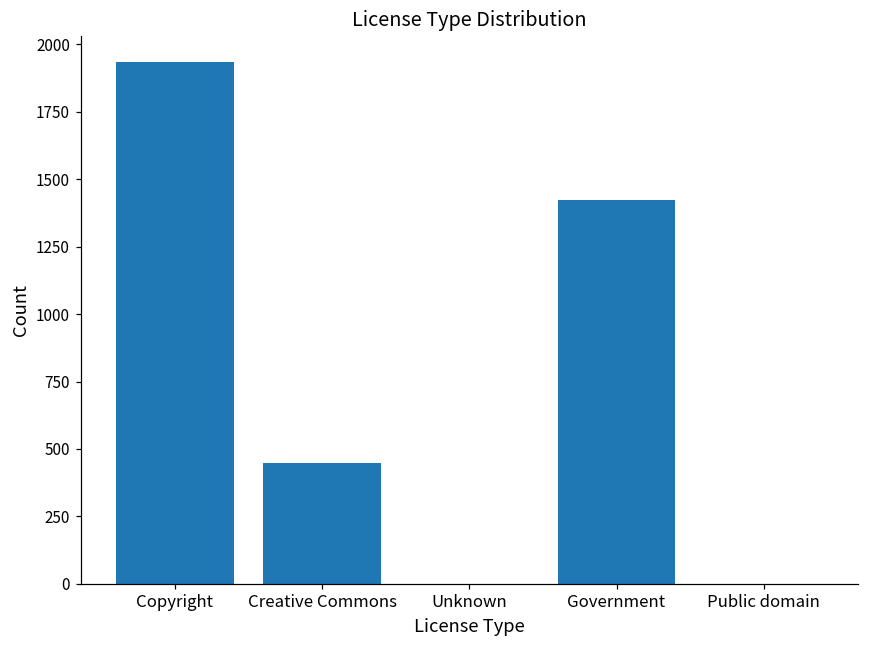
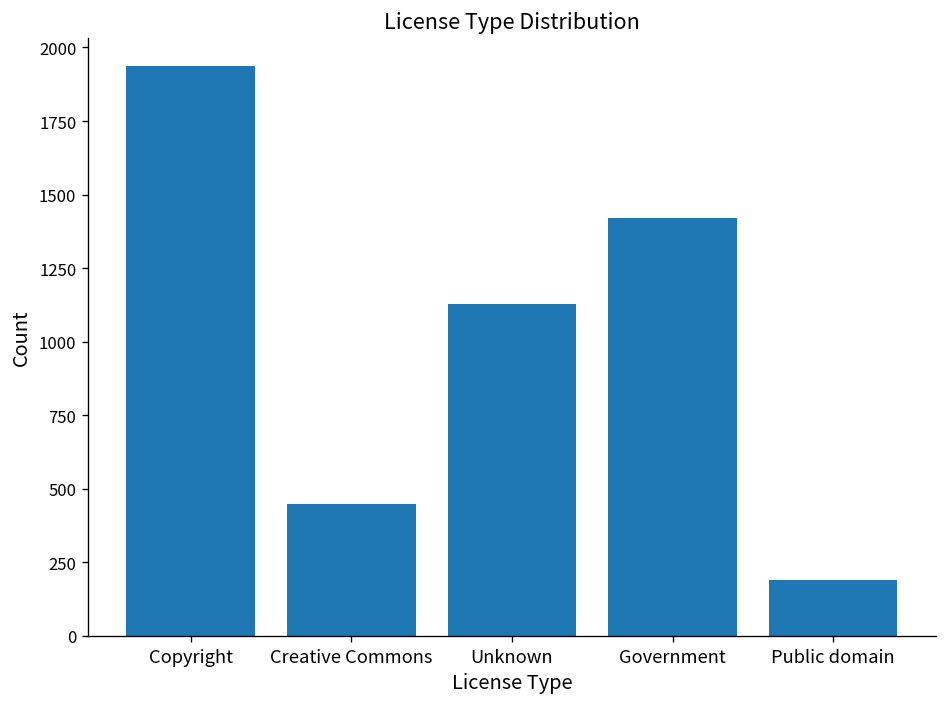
Unknown: 0 -> 1130
Public domain: 0 -> 190
